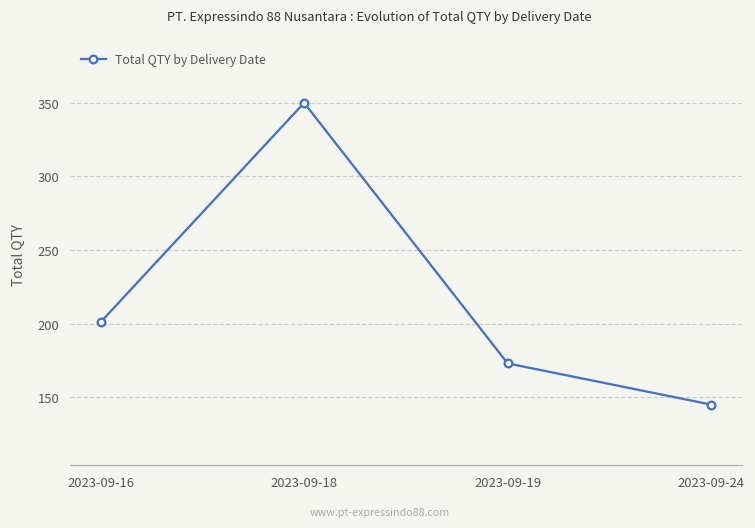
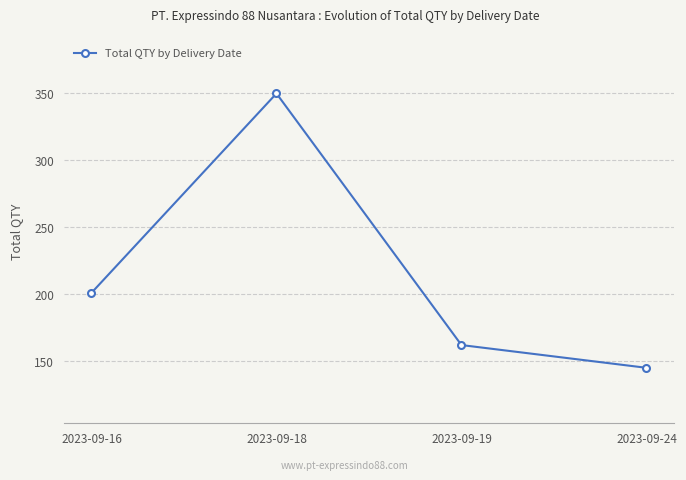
2023-09-19: 173 -> 162
